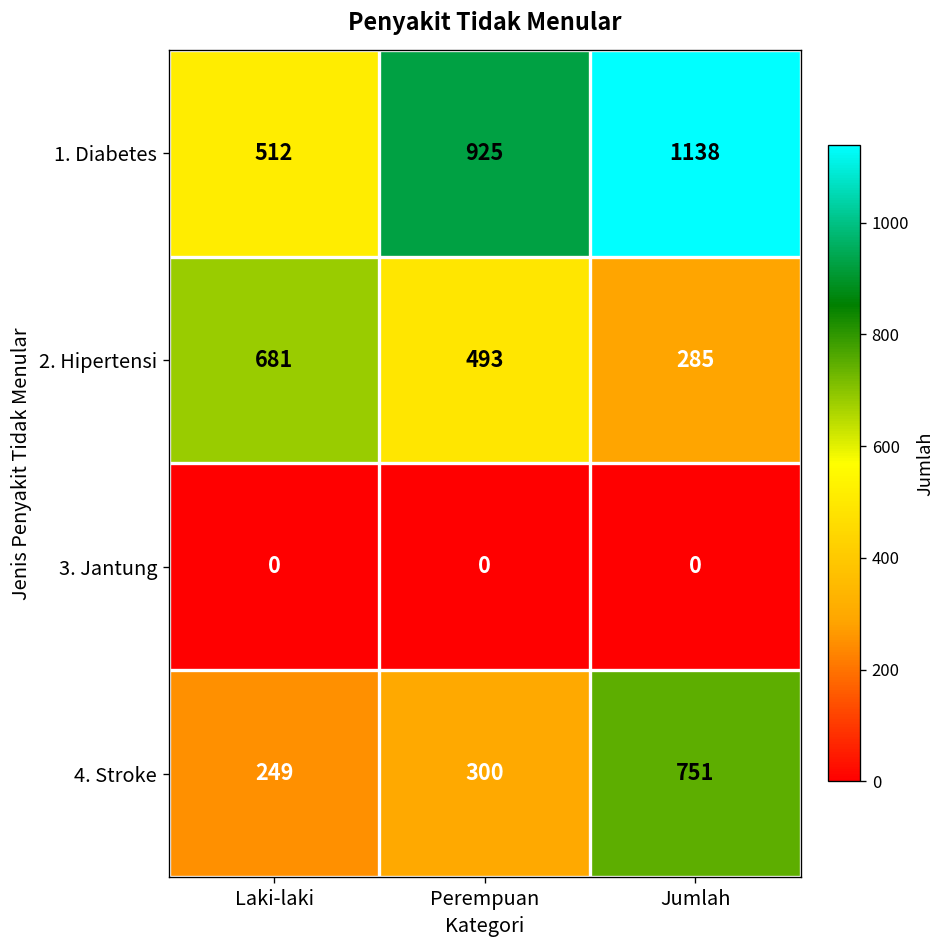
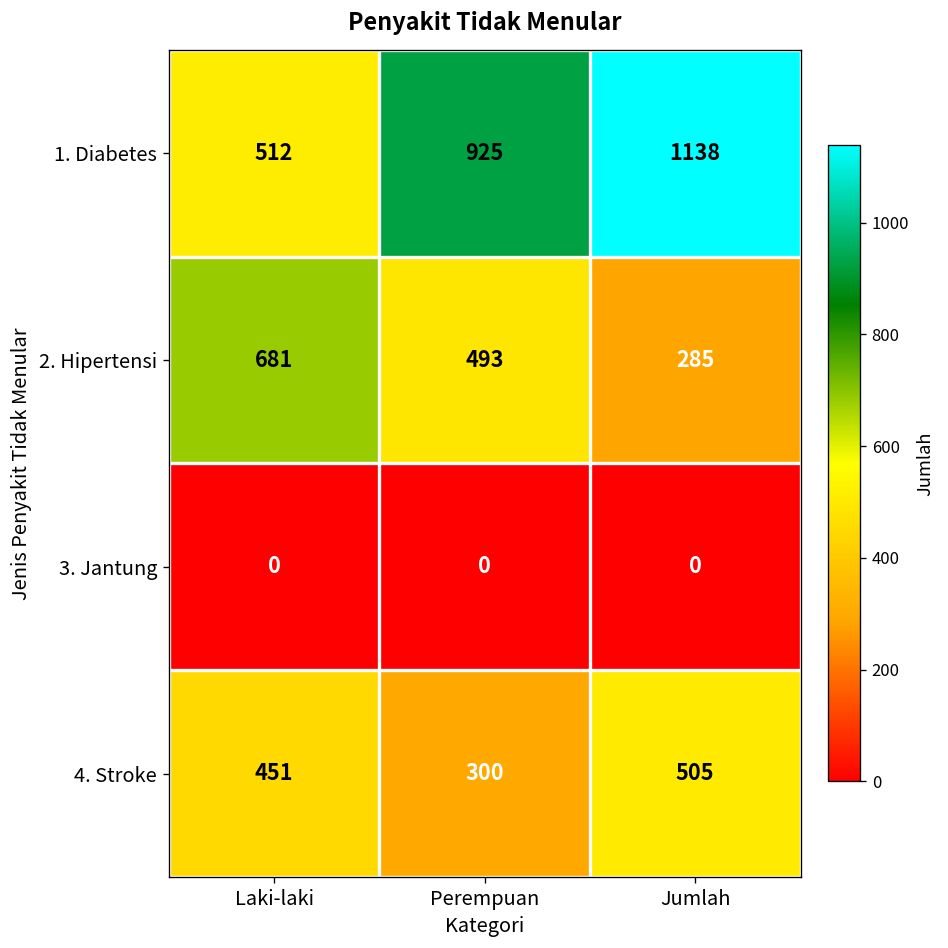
4. Stroke, Laki-laki: 249 -> 451
4. Stroke, Jumlah: 751 -> 505
